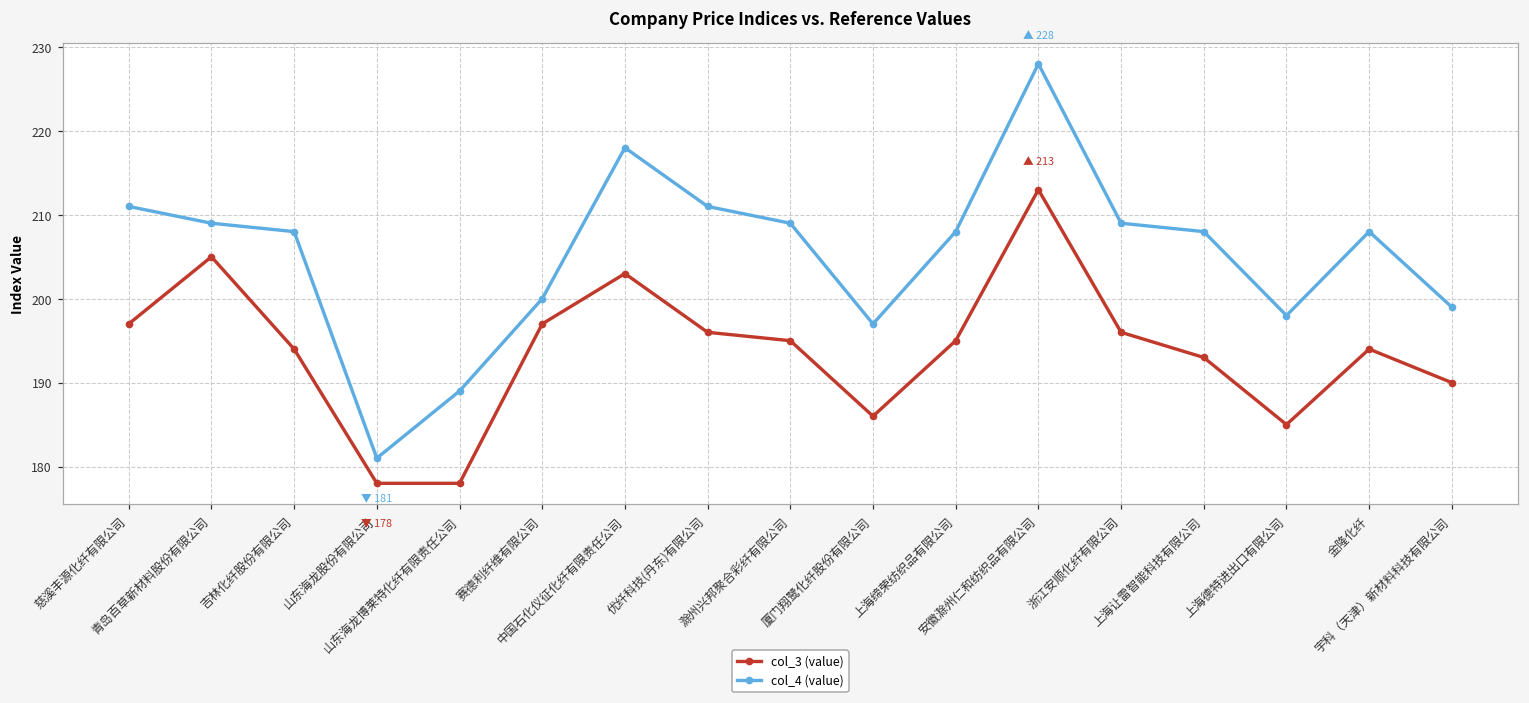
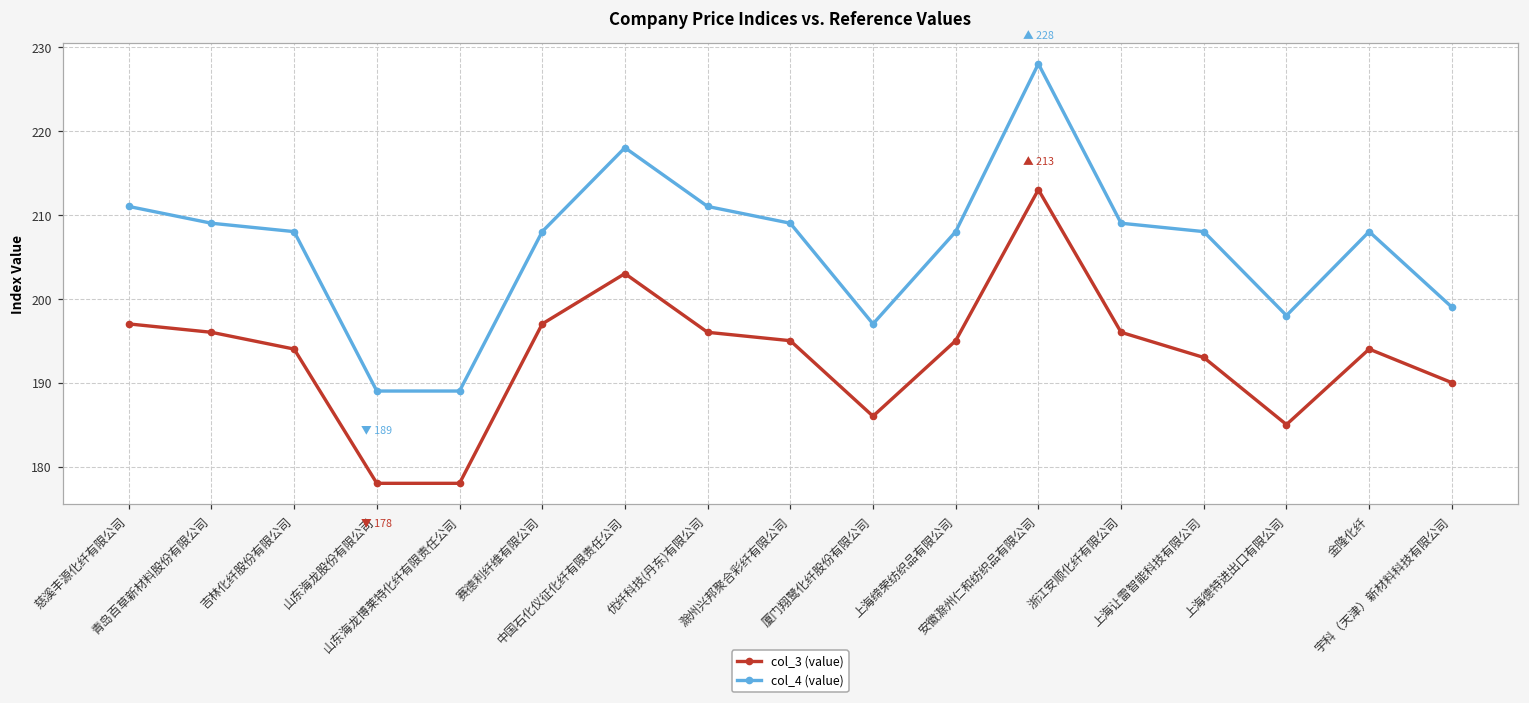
col_3 (value), 青岛百草新材料股份有限公司: 205 -> 196
col_4 (value), 山东海龙股份有限公司: 181 -> 189
col_4 (value), 赛德利纤维有限公司: 200 -> 208
